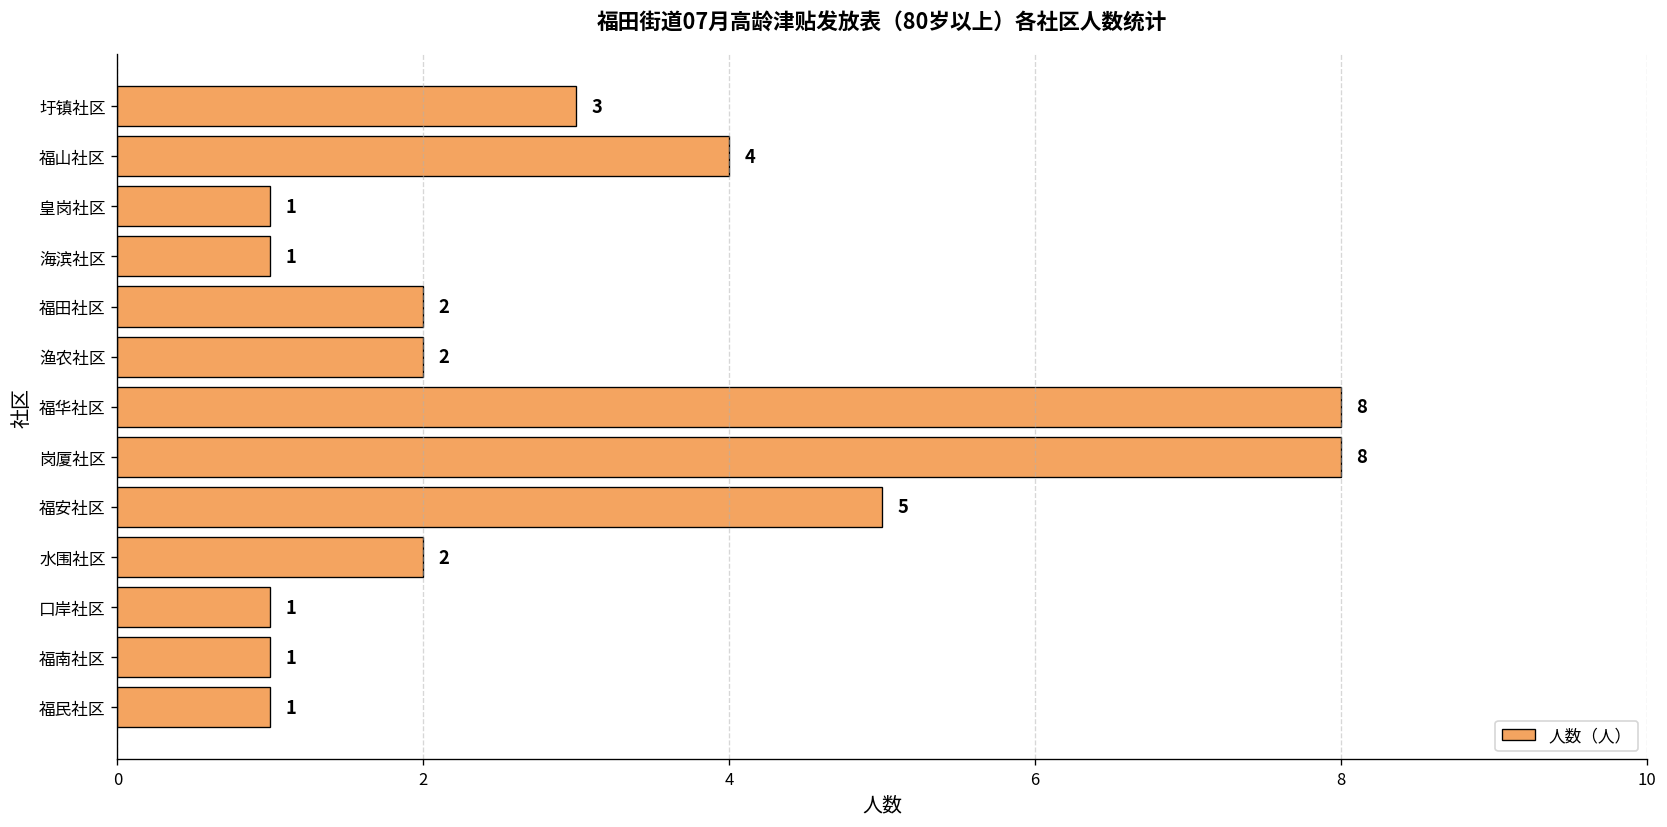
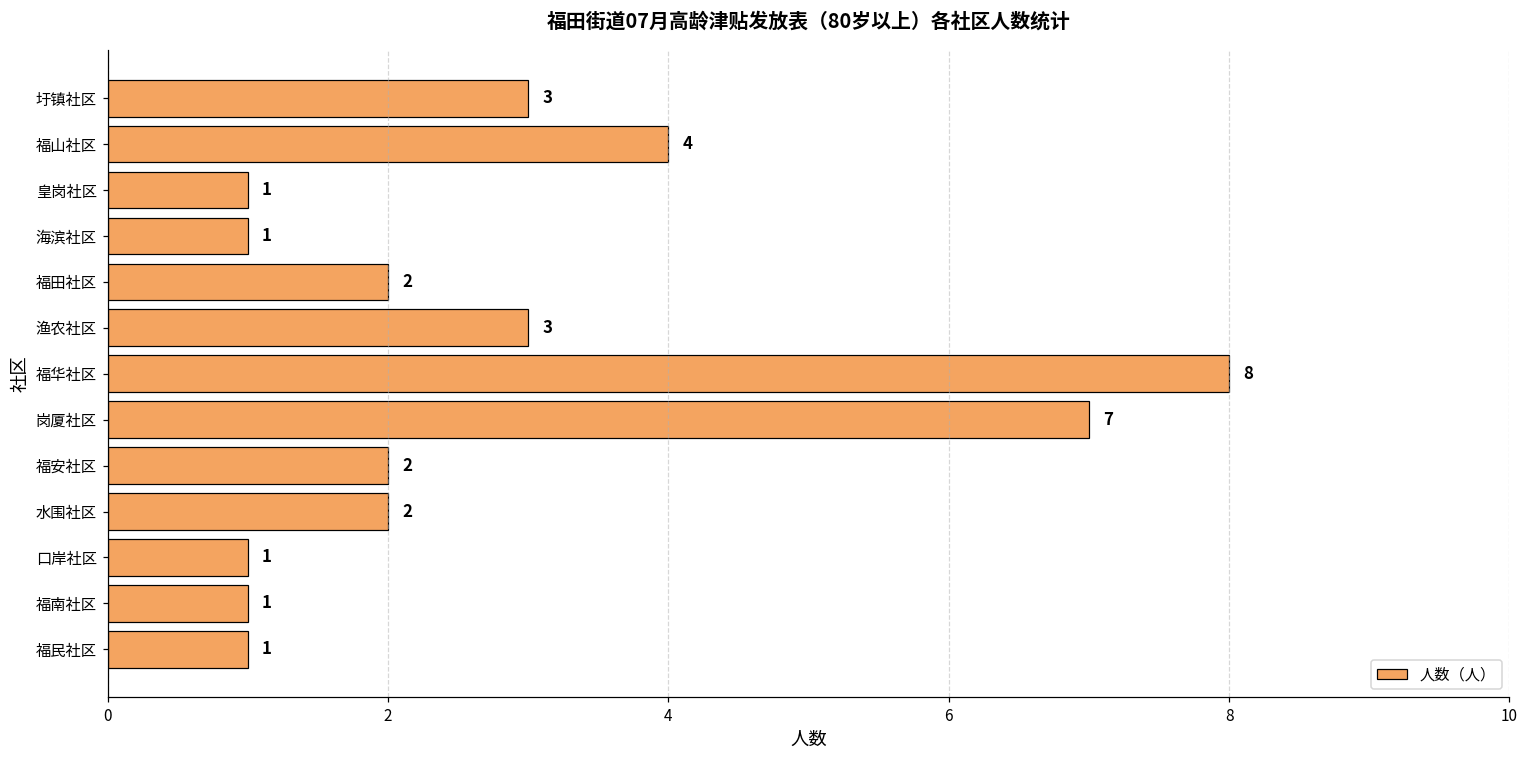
渔农社区: 2 -> 3
岗厦社区: 8 -> 7
福安社区: 5 -> 2
